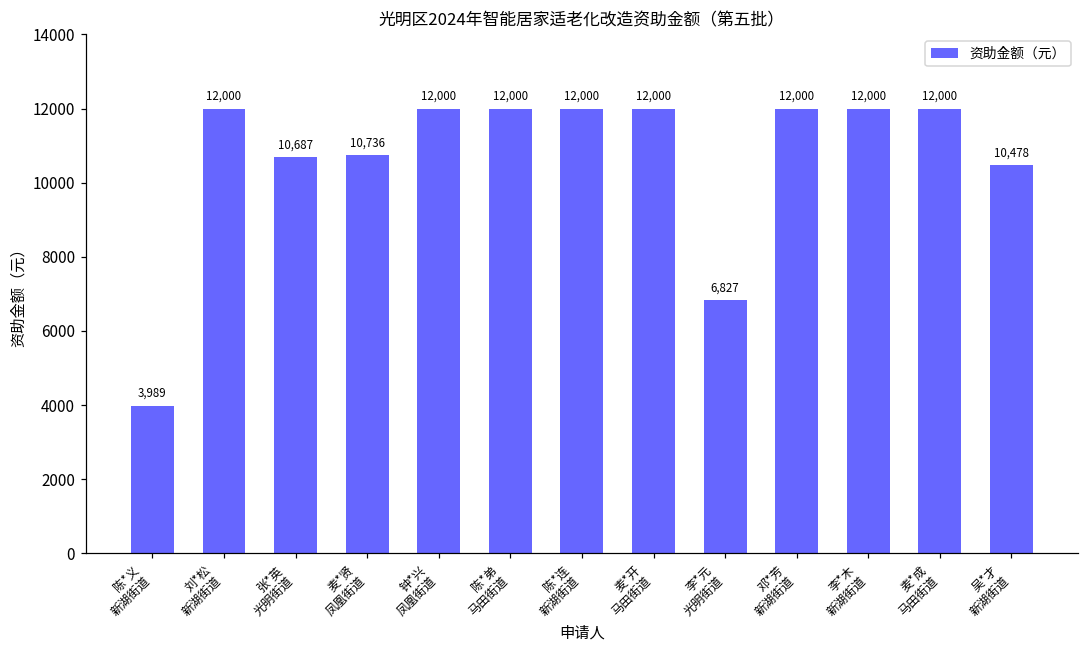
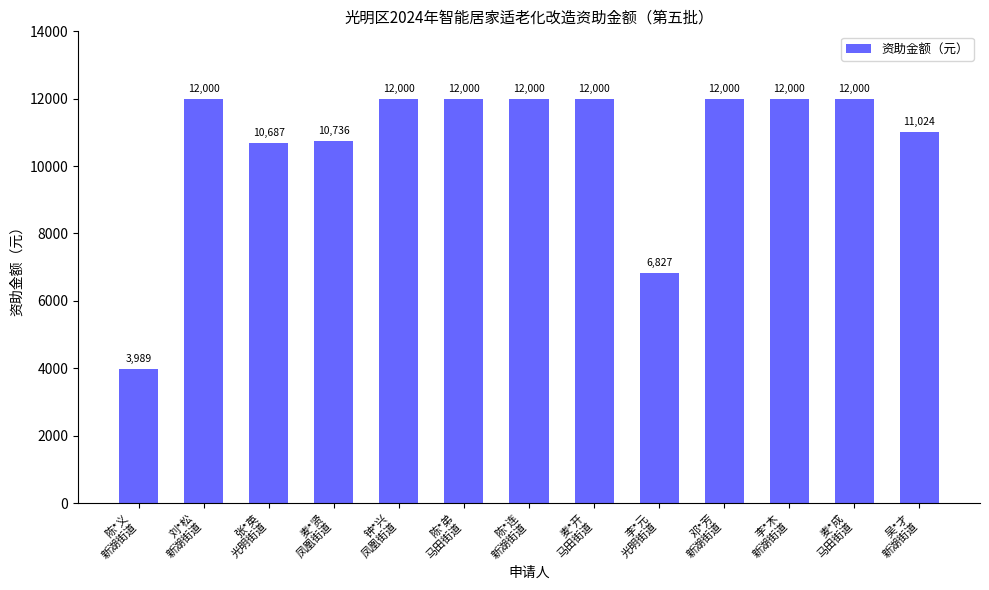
吴*才 新湖街道: 10,478 -> 11,024
